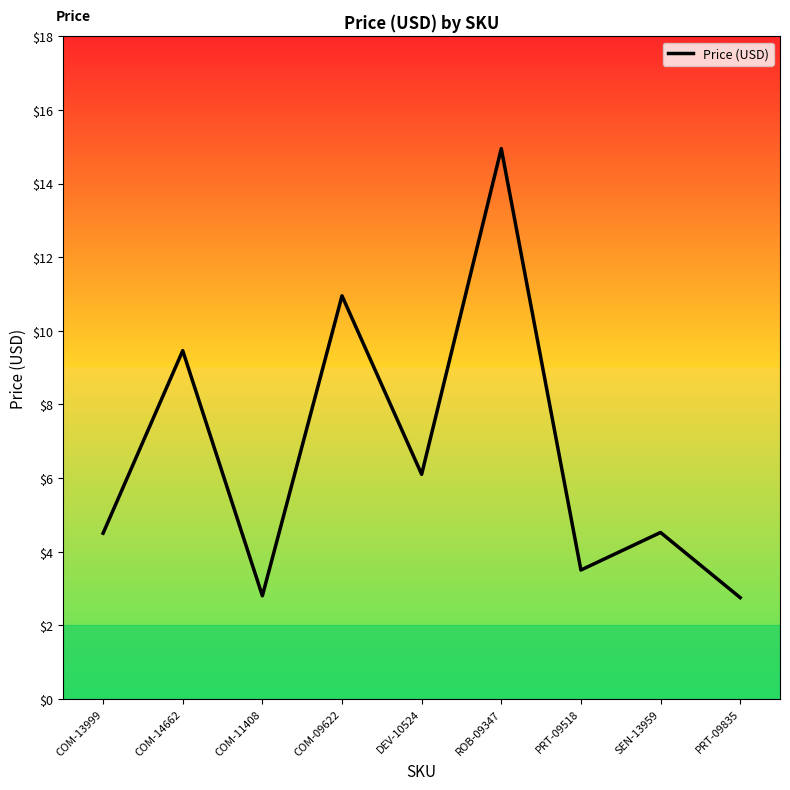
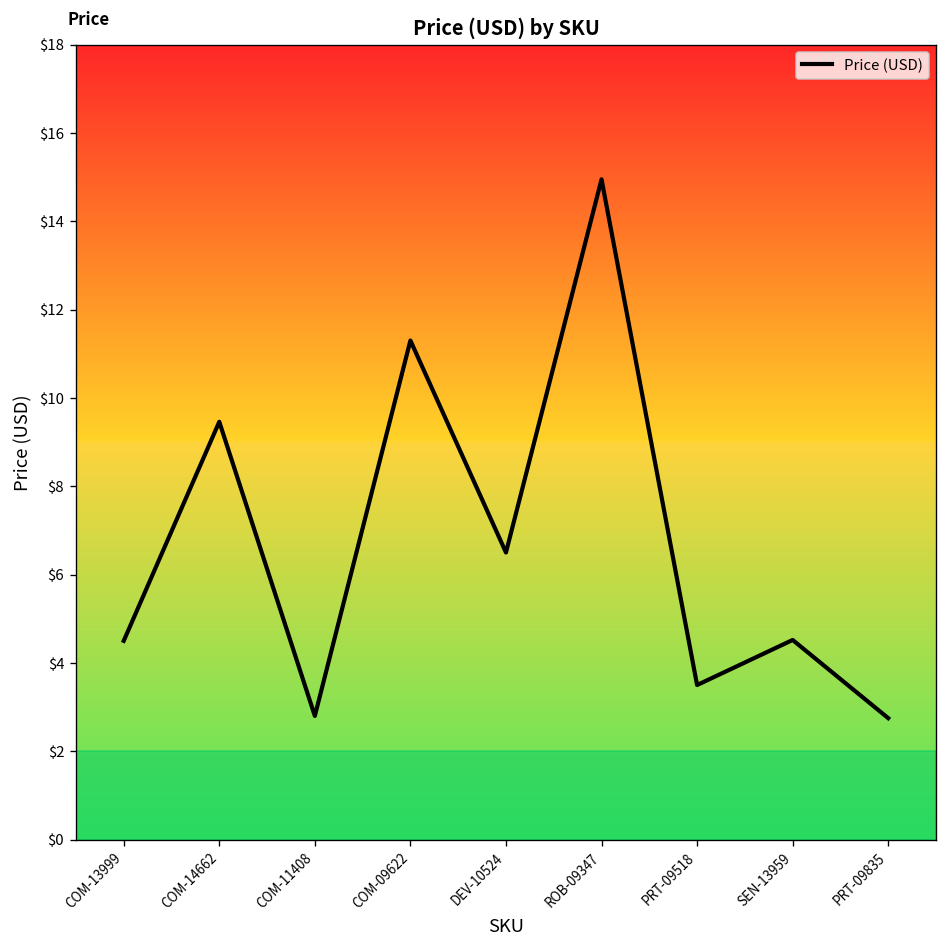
COM-09622: $11.0 -> $11.3
DEV-10524: $6.1 -> $6.5
